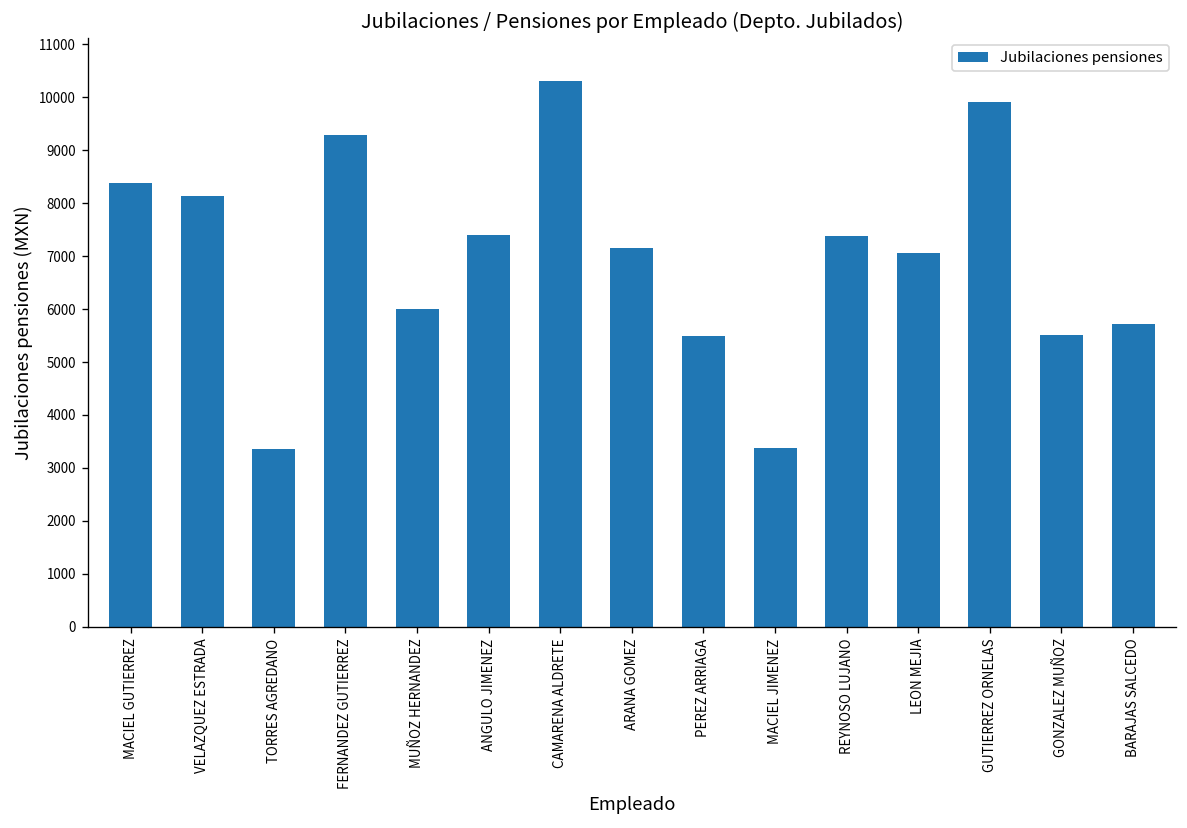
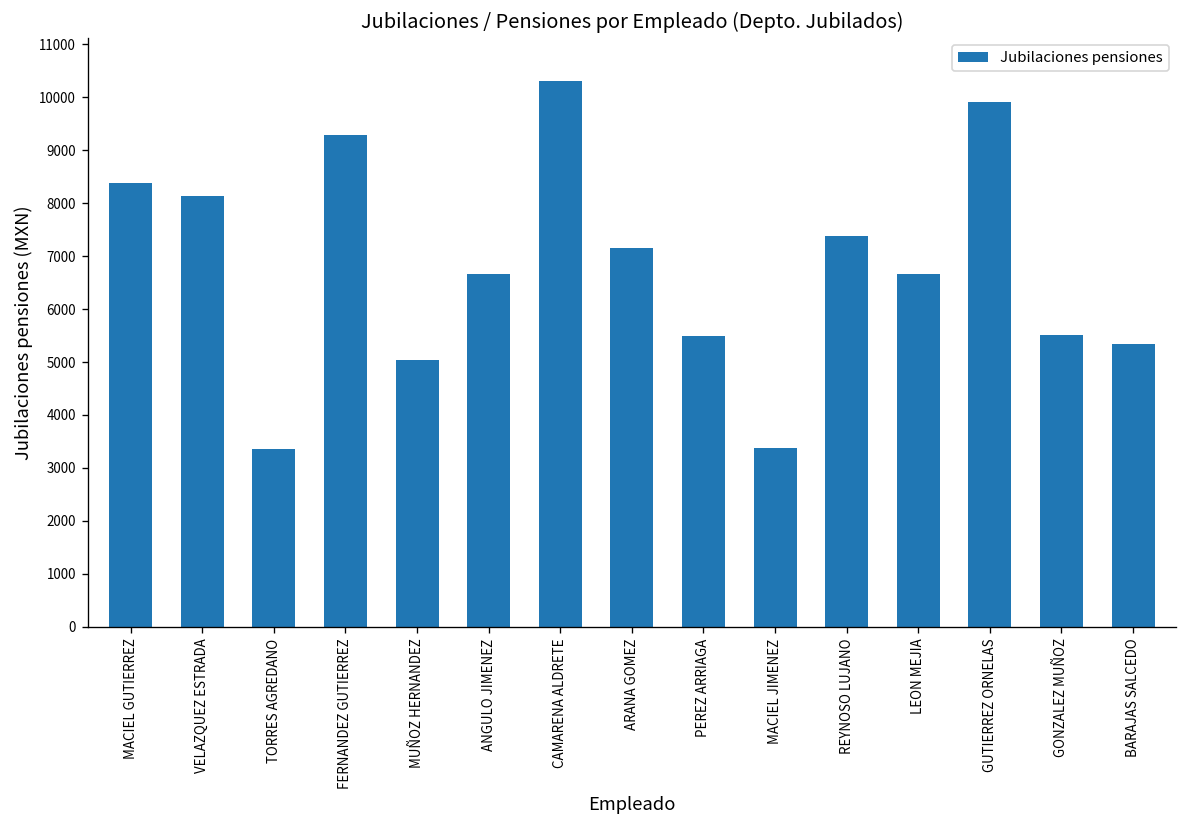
MUÑOZ HERNANDEZ: 6000 -> 5000
ANGULO JIMENEZ: 7400 -> 6700
LEON MEJIA: 7100 -> 6700
BARAJAS SALCEDO: 5700 -> 5300
